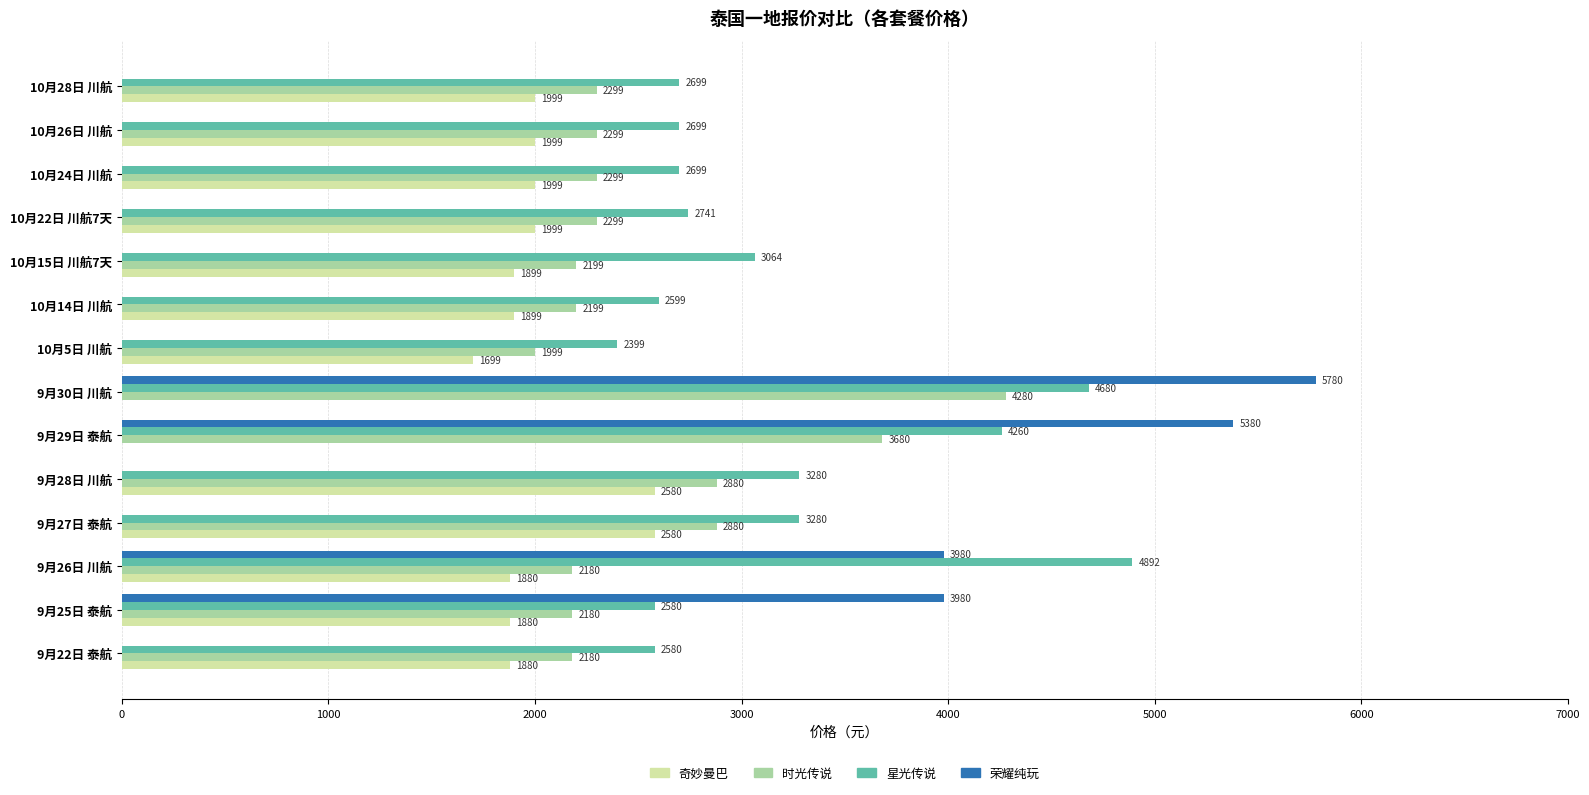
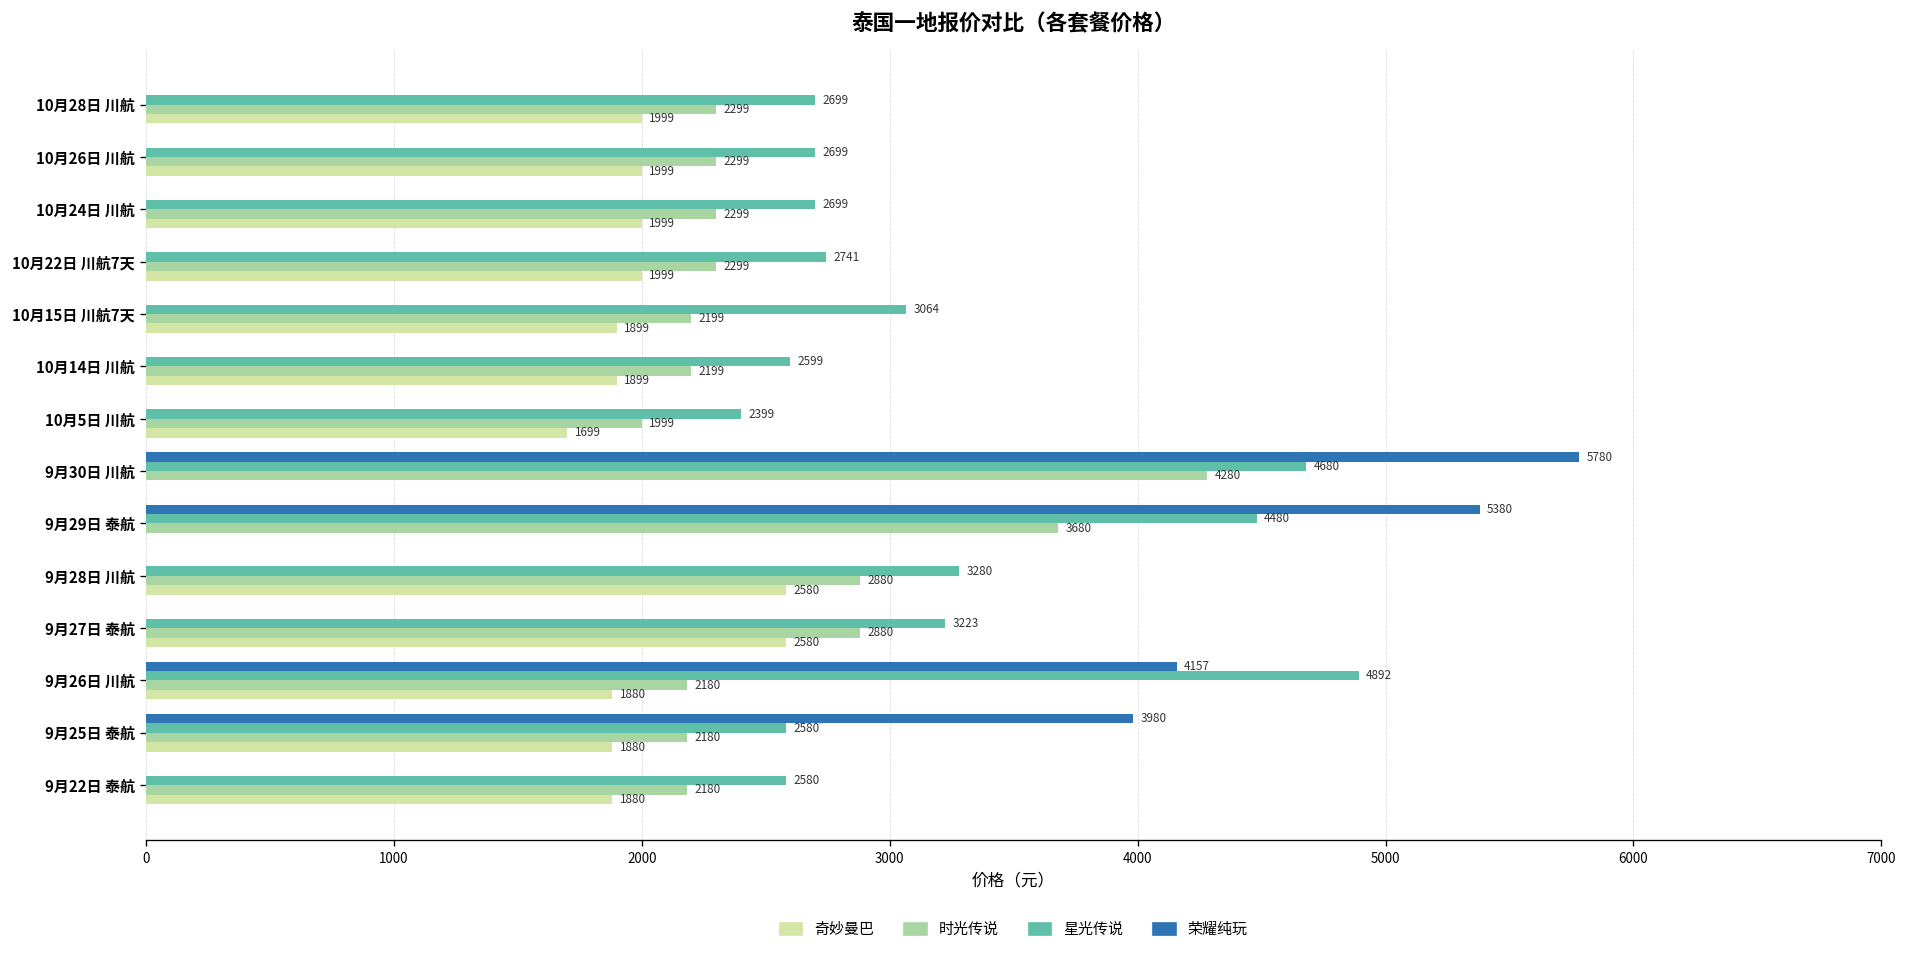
星光传说, 9月29日 泰航: 4260 -> 4480
星光传说, 9月27日 泰航: 3280 -> 3223
荣耀纯玩, 9月26日 川航: 3980 -> 4157
